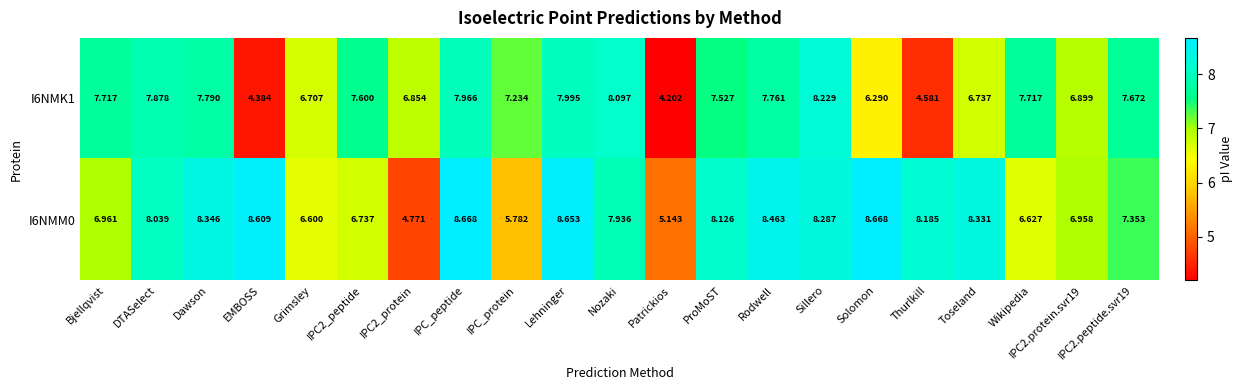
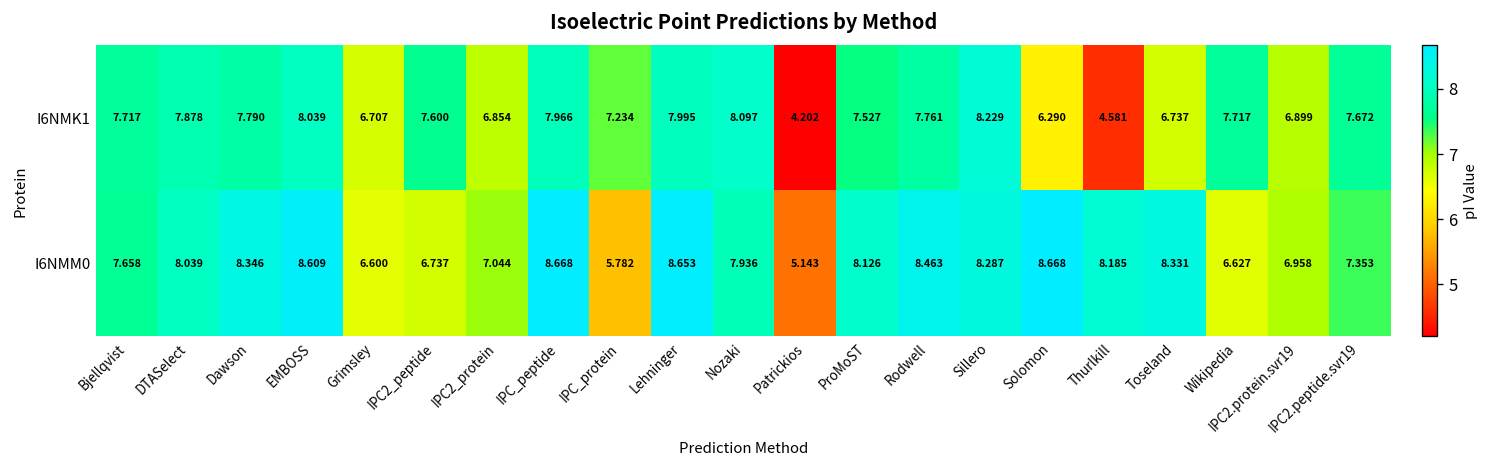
I6NMK1, EMBOSS: 4.384 -> 8.039
I6NMM0, Bjellqvist: 6.961 -> 7.658
I6NMM0, IPC2_protein: 4.771 -> 7.044
